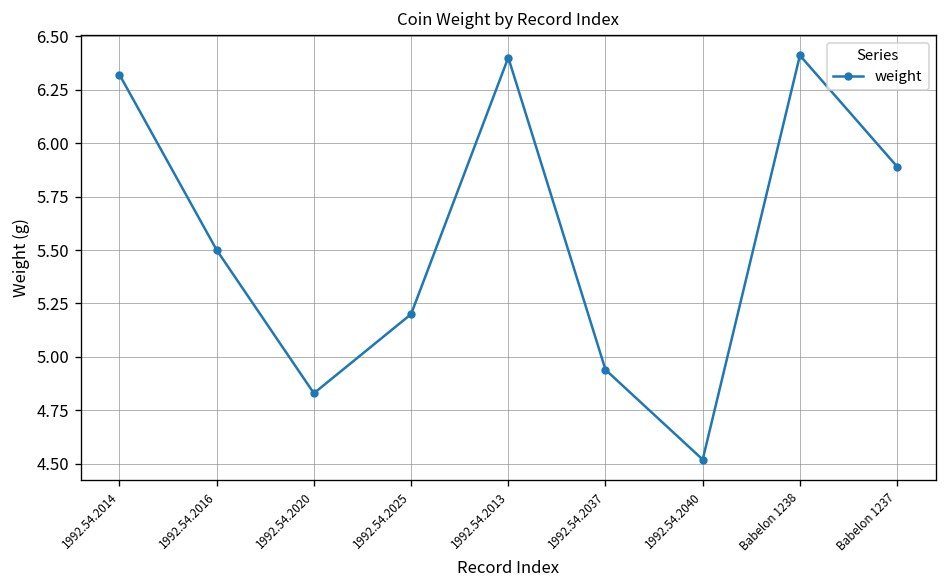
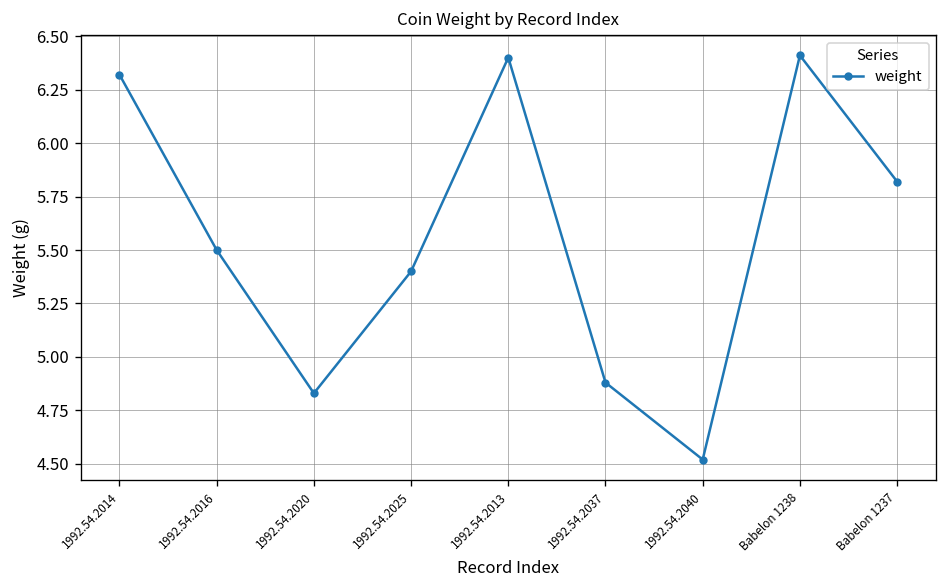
1992.54.2025: 5.2 -> 5.4
1992.54.2037: 4.94 -> 4.88
Babelon 1237: 5.89 -> 5.82
